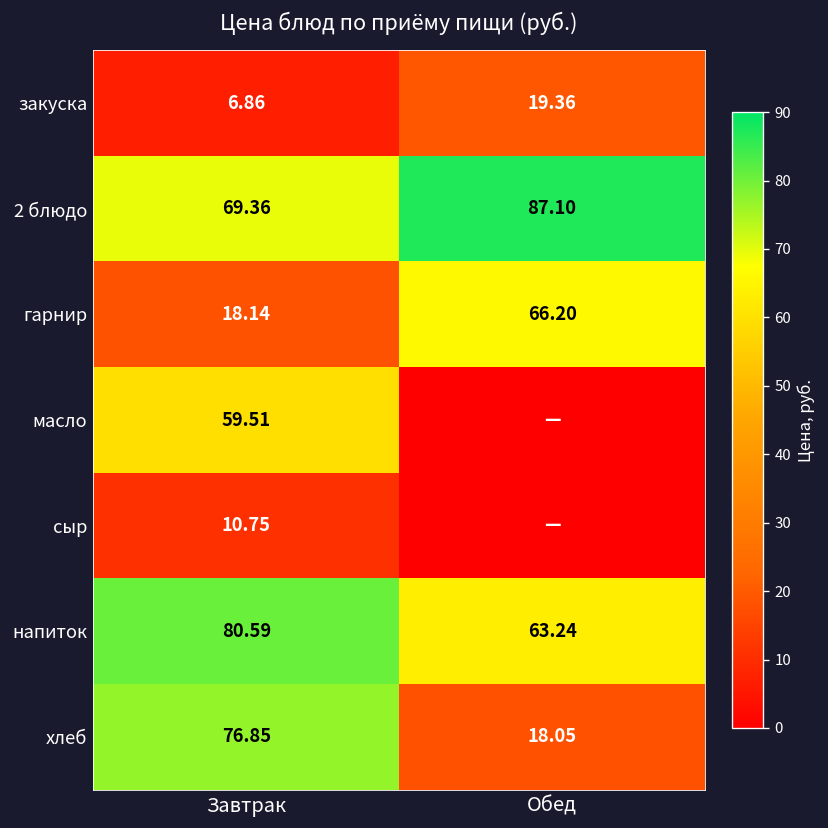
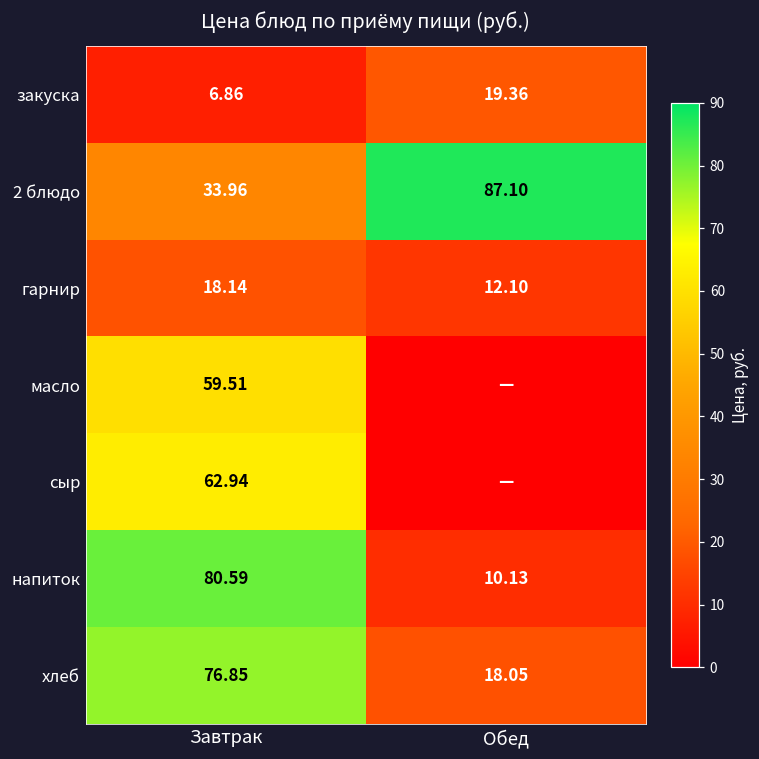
2 блюдо, Завтрак: 69.36 -> 33.96
гарнир, Обед: 66.20 -> 12.10
сыр, Завтрак: 10.75 -> 62.94
напиток, Обед: 63.24 -> 10.13
